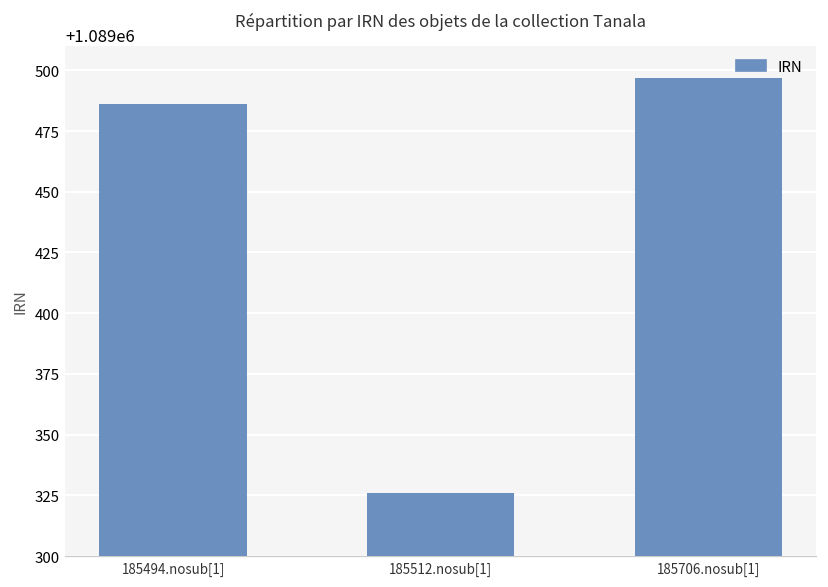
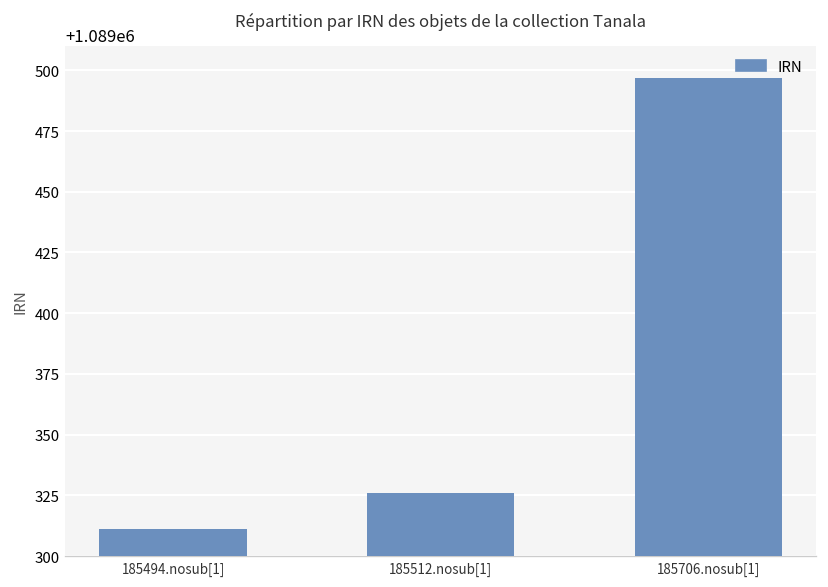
185494.nosub[1]: 1089486 -> 1089311
